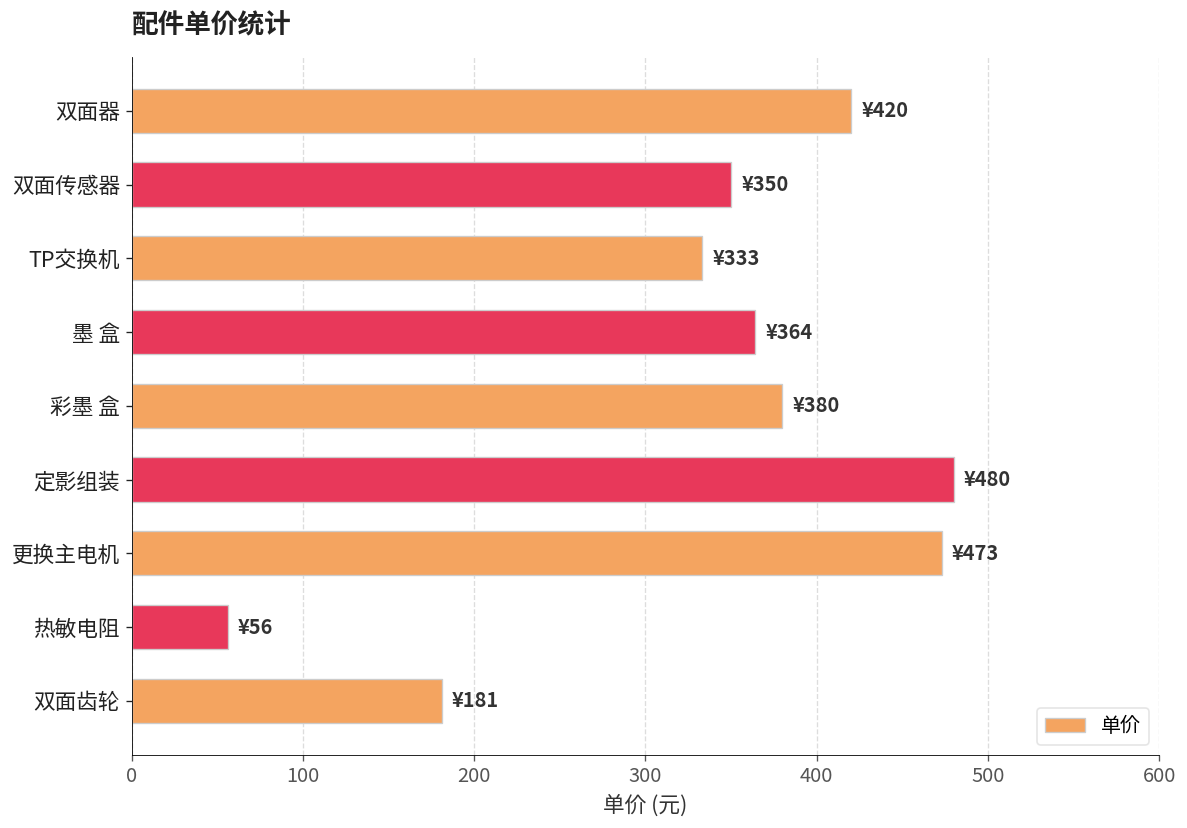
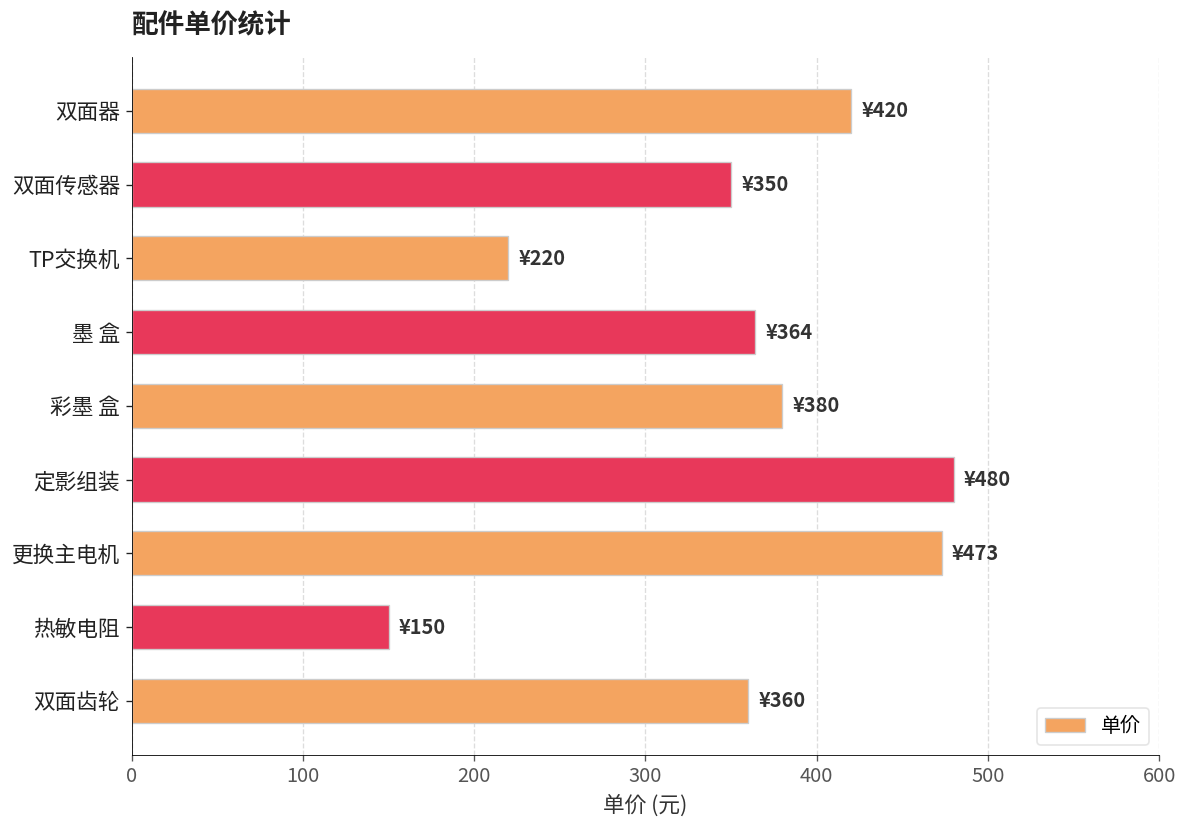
TP交换机: ¥333 -> ¥220
热敏电阻: ¥56 -> ¥150
双面齿轮: ¥181 -> ¥360
